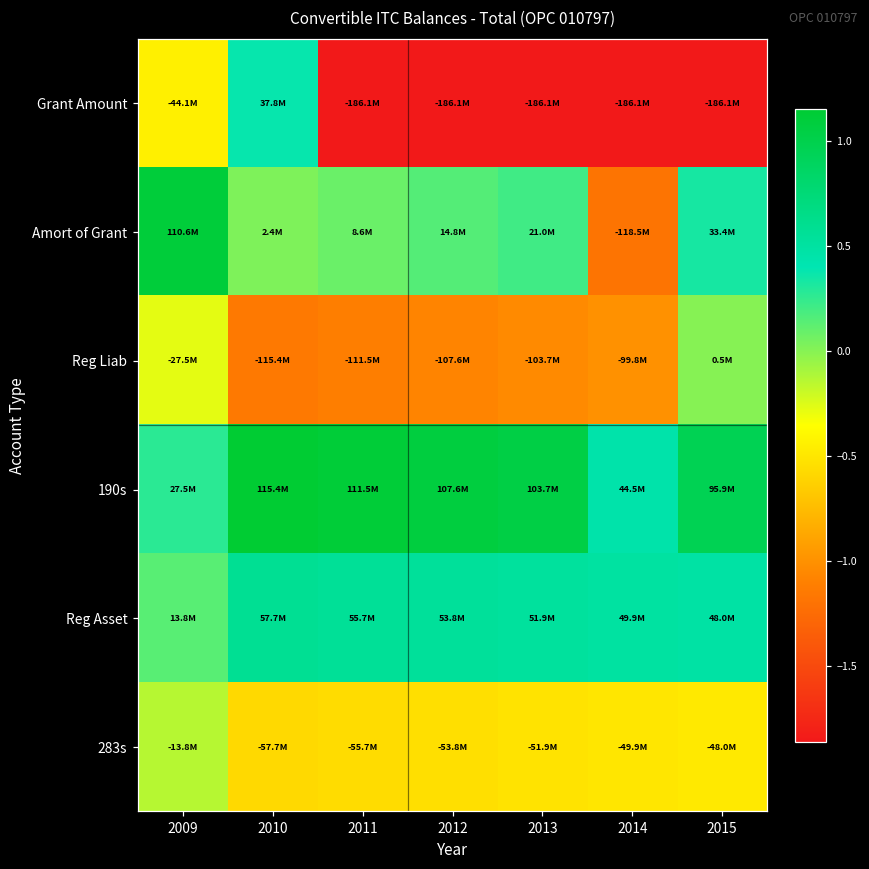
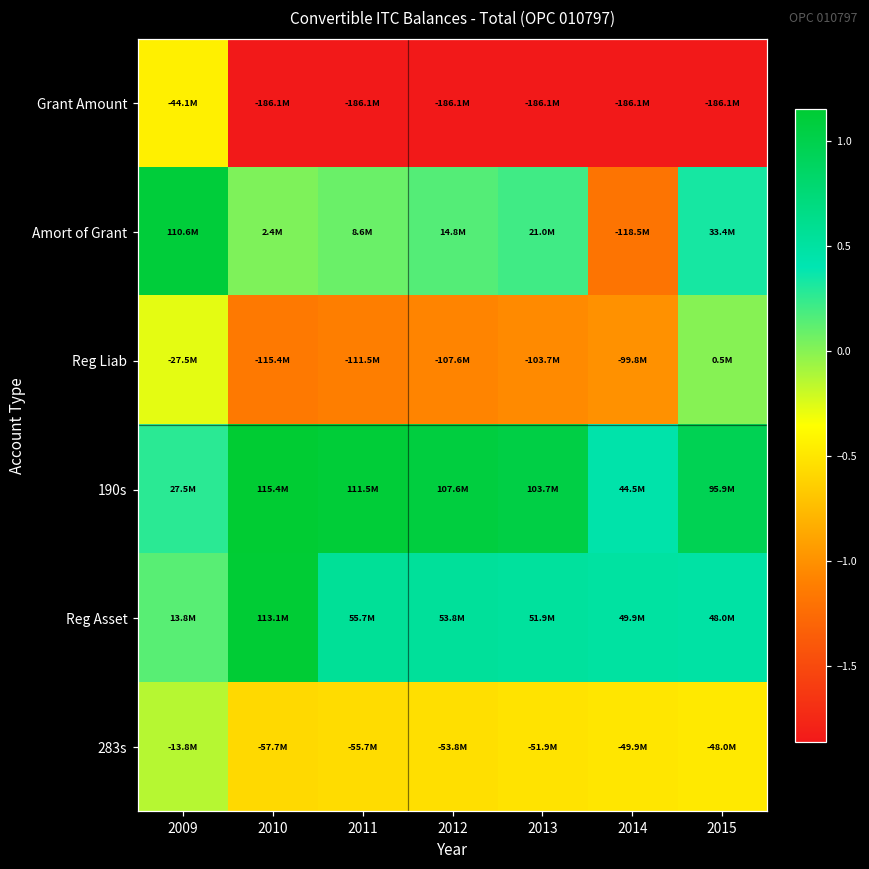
Grant Amount, 2010: 37.8M -> -186.1M
Reg Asset, 2010: 57.7M -> 113.1M
